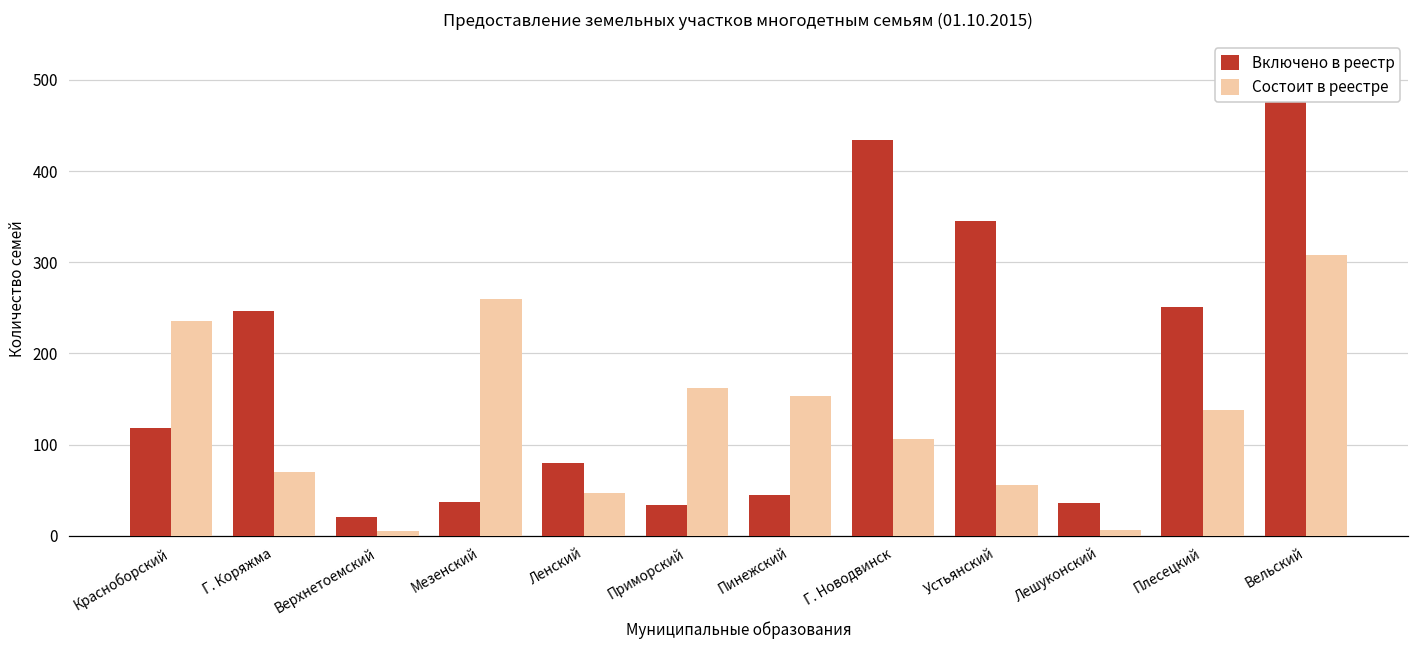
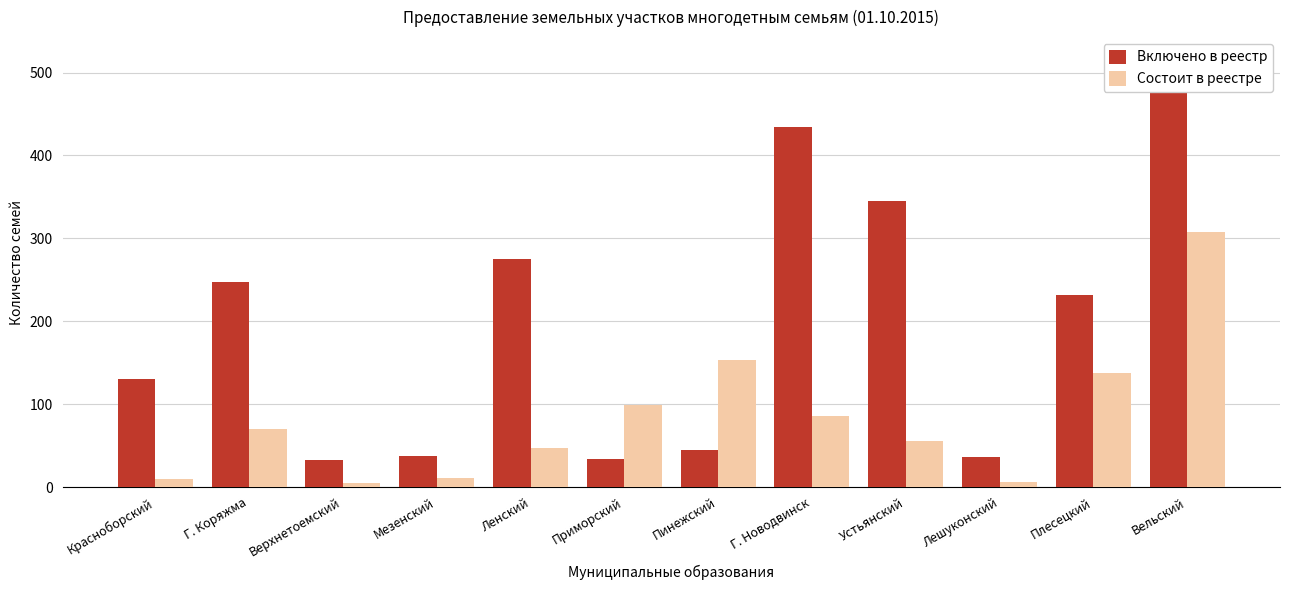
Включено в реестр, Красноборский: 120 -> 130
Состоит в реестре, Красноборский: 240 -> 10
Включено в реестр, Верхнетоемский: 20 -> 30
Состоит в реестре, Мезенский: 260 -> 10
Включено в реестр, Ленский: 80 -> 280
Состоит в реестре, Приморский: 160 -> 100
Состоит в реестре, Г. Новодвинск: 110 -> 90
Включено в реестр, Плесецкий: 250 -> 230
